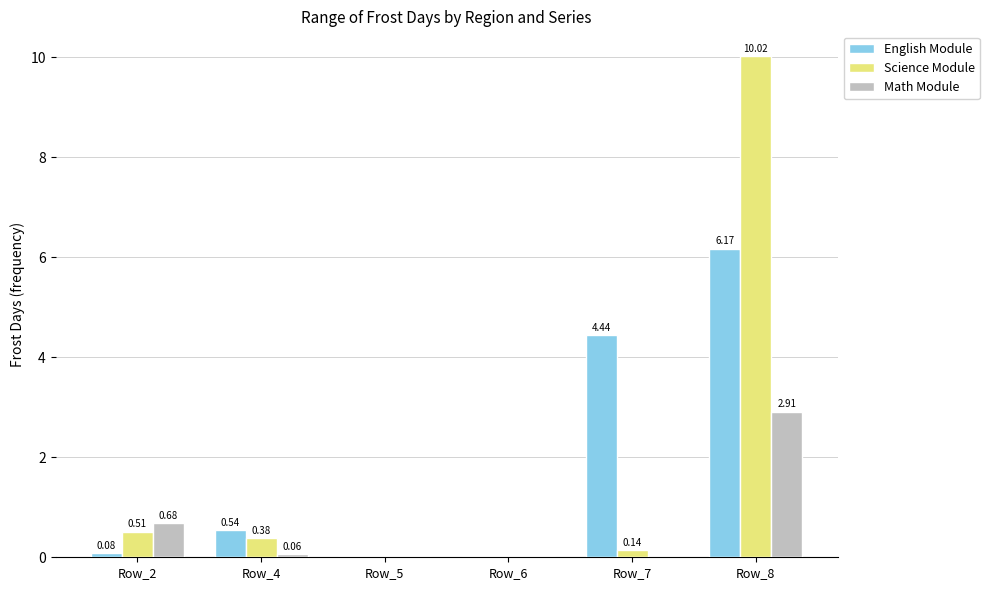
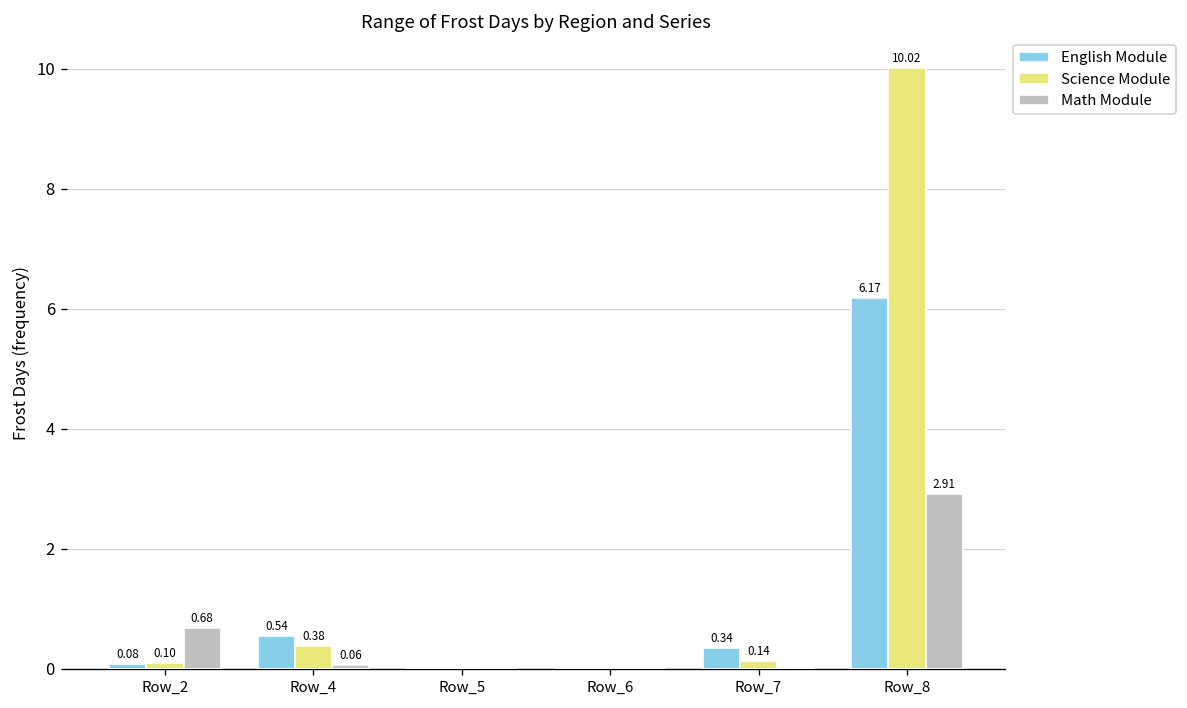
Science Module, Row_2: 0.51 -> 0.10
English Module, Row_7: 4.44 -> 0.34
